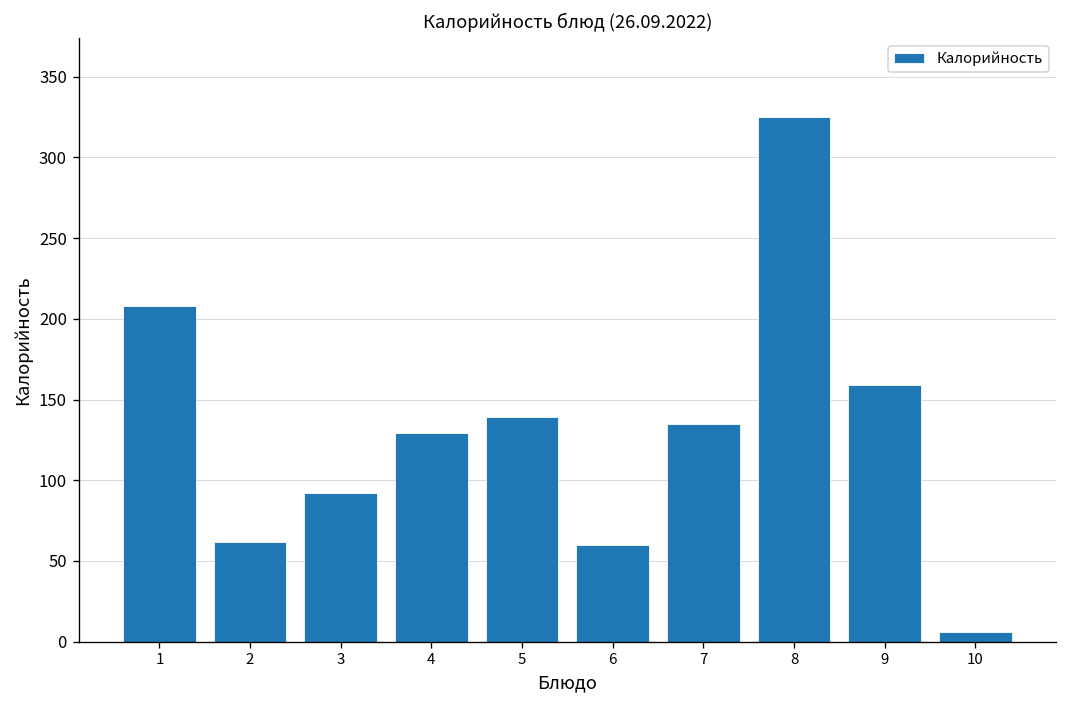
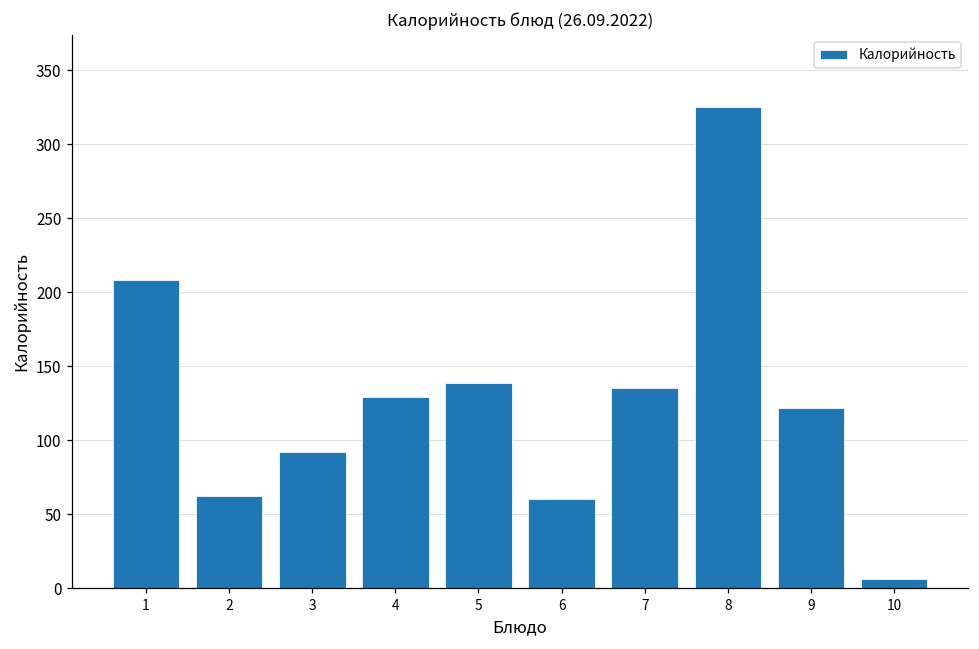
9: 159 -> 122
